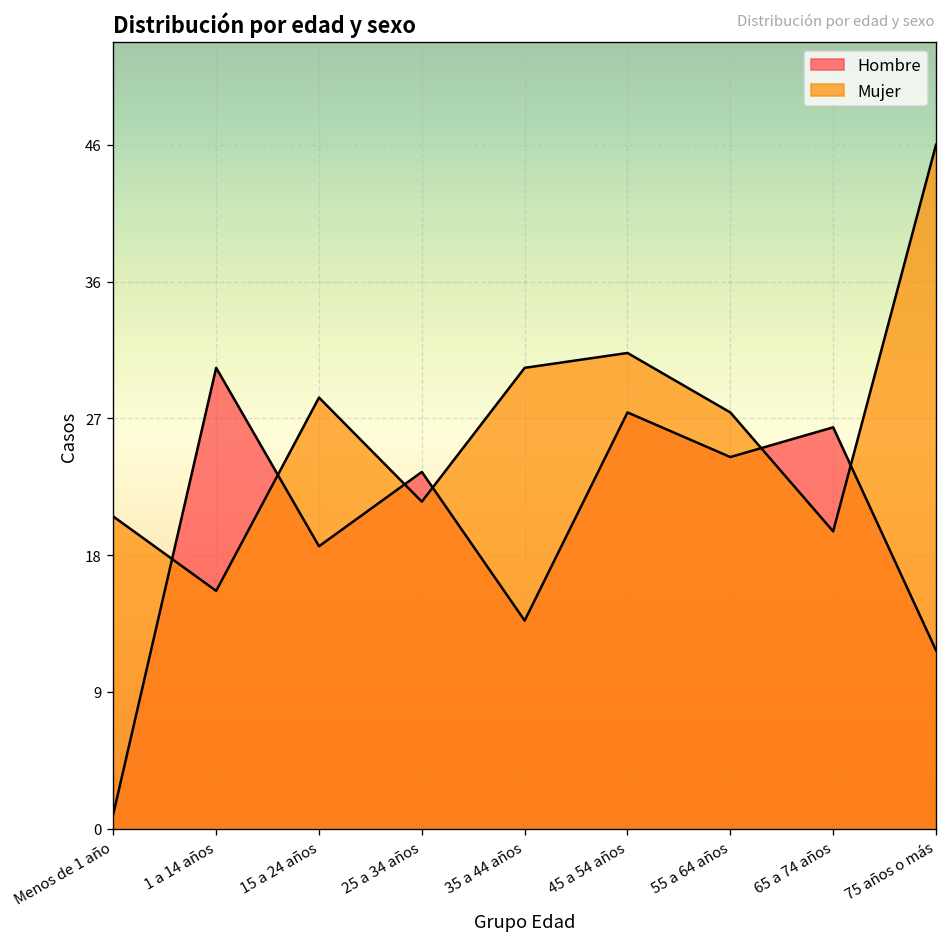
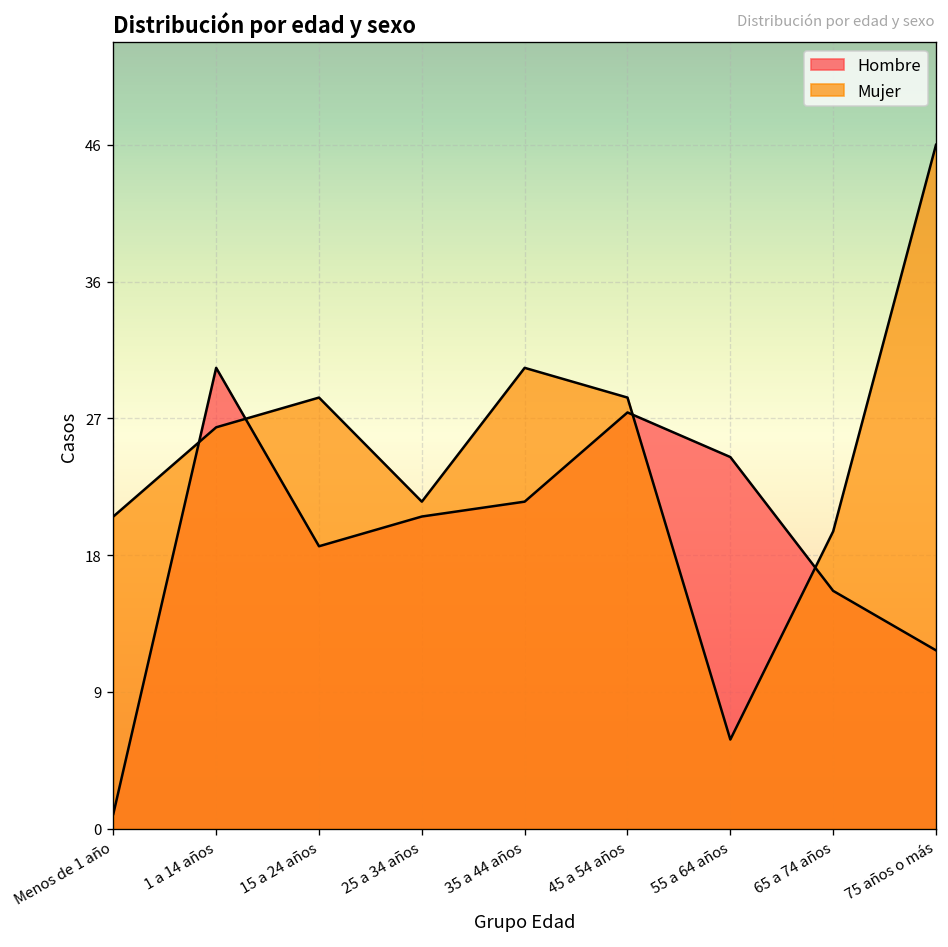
Mujer, 1 a 14 años: 16 -> 27
Hombre, 25 a 34 años: 24 -> 21
Hombre, 35 a 44 años: 14 -> 22
Mujer, 45 a 54 años: 32 -> 29
Mujer, 55 a 64 años: 28 -> 6
Hombre, 65 a 74 años: 27 -> 16
